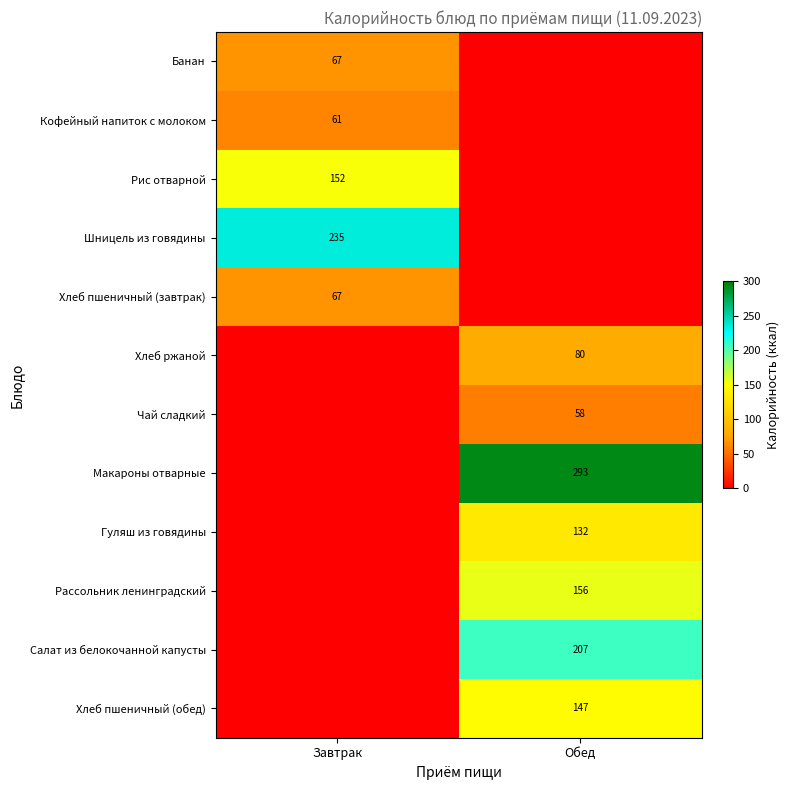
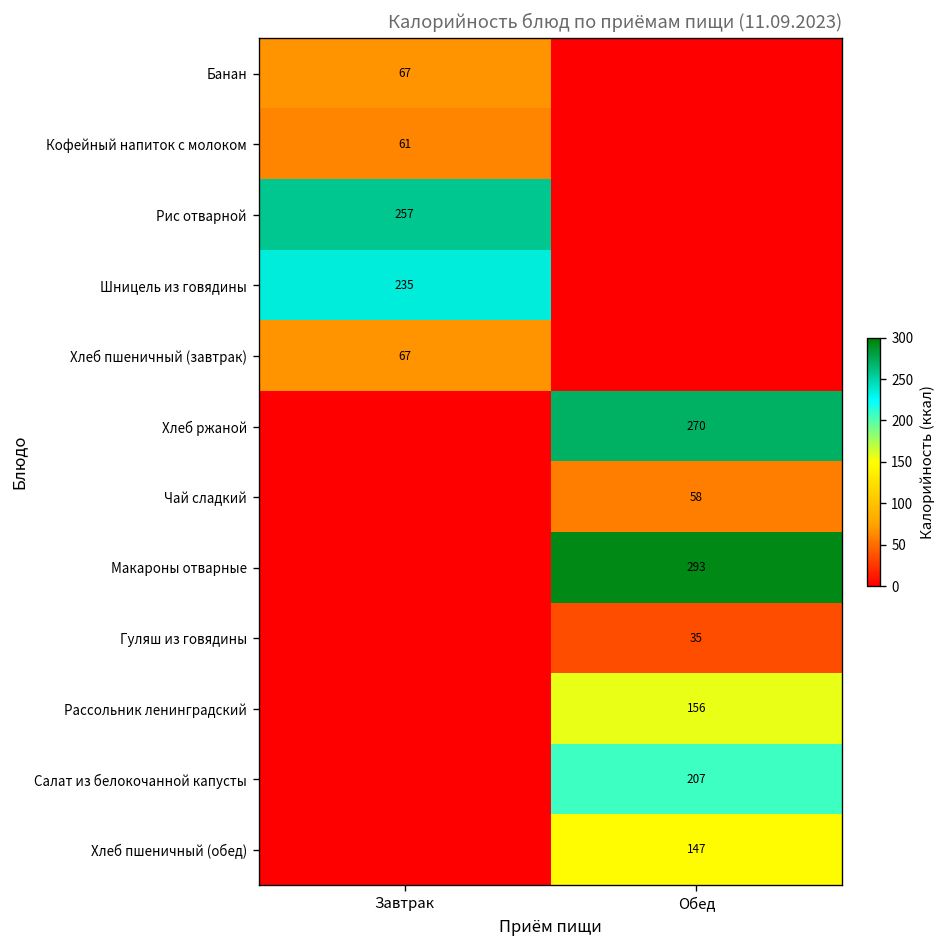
Рис отварной, Завтрак: 152 -> 257
Хлеб ржаной, Обед: 80 -> 270
Гуляш из говядины, Обед: 132 -> 35
